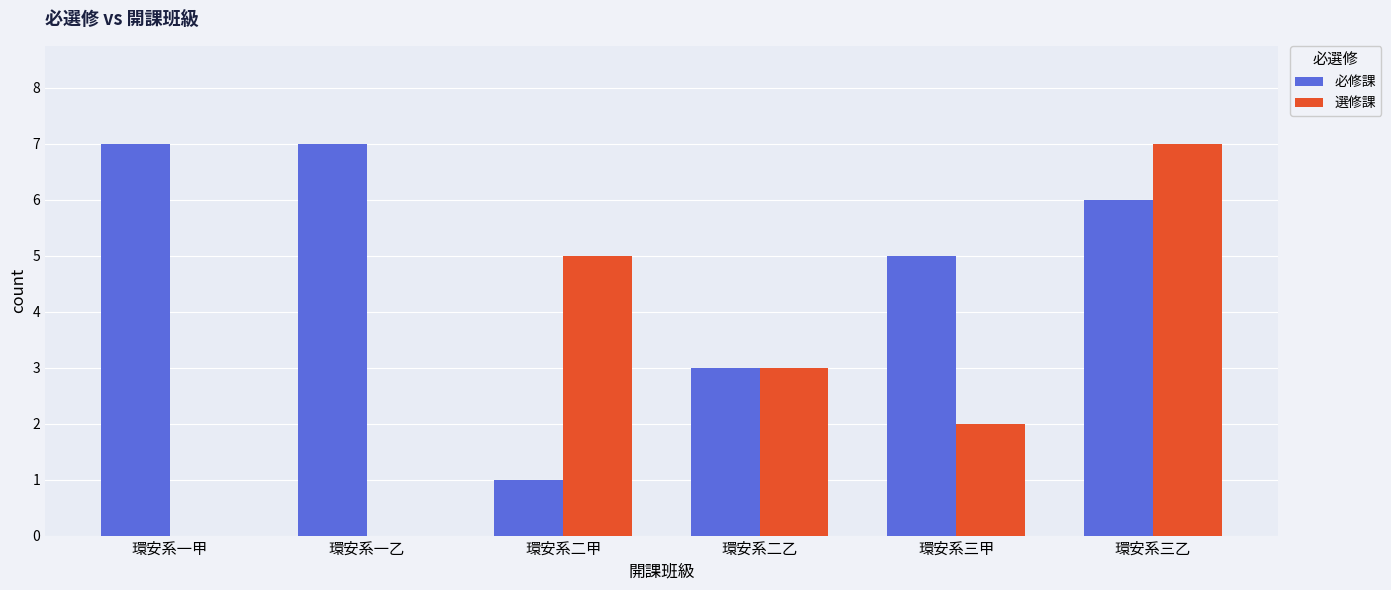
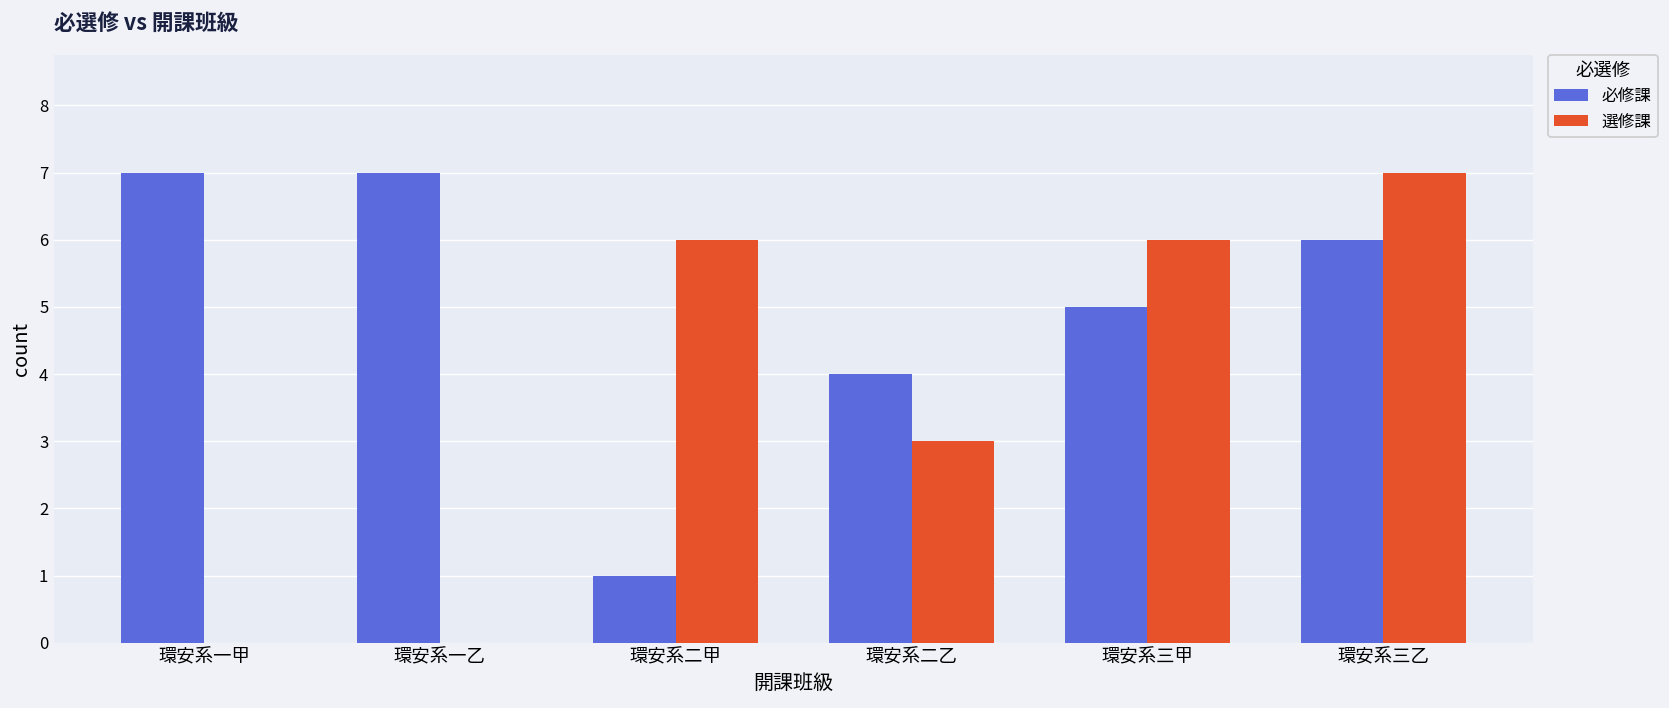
選修課, 環安系二甲: 5 -> 6
必修課, 環安系二乙: 3 -> 4
選修課, 環安系三甲: 2 -> 6
